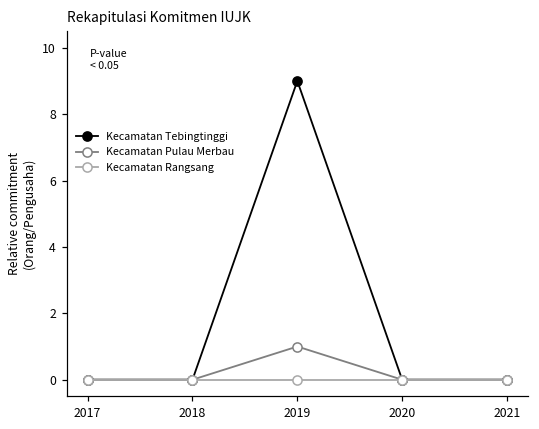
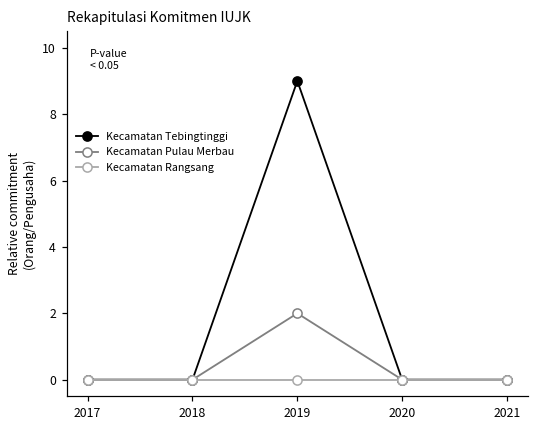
Kecamatan Pulau Merbau, 2019: 1 -> 2
